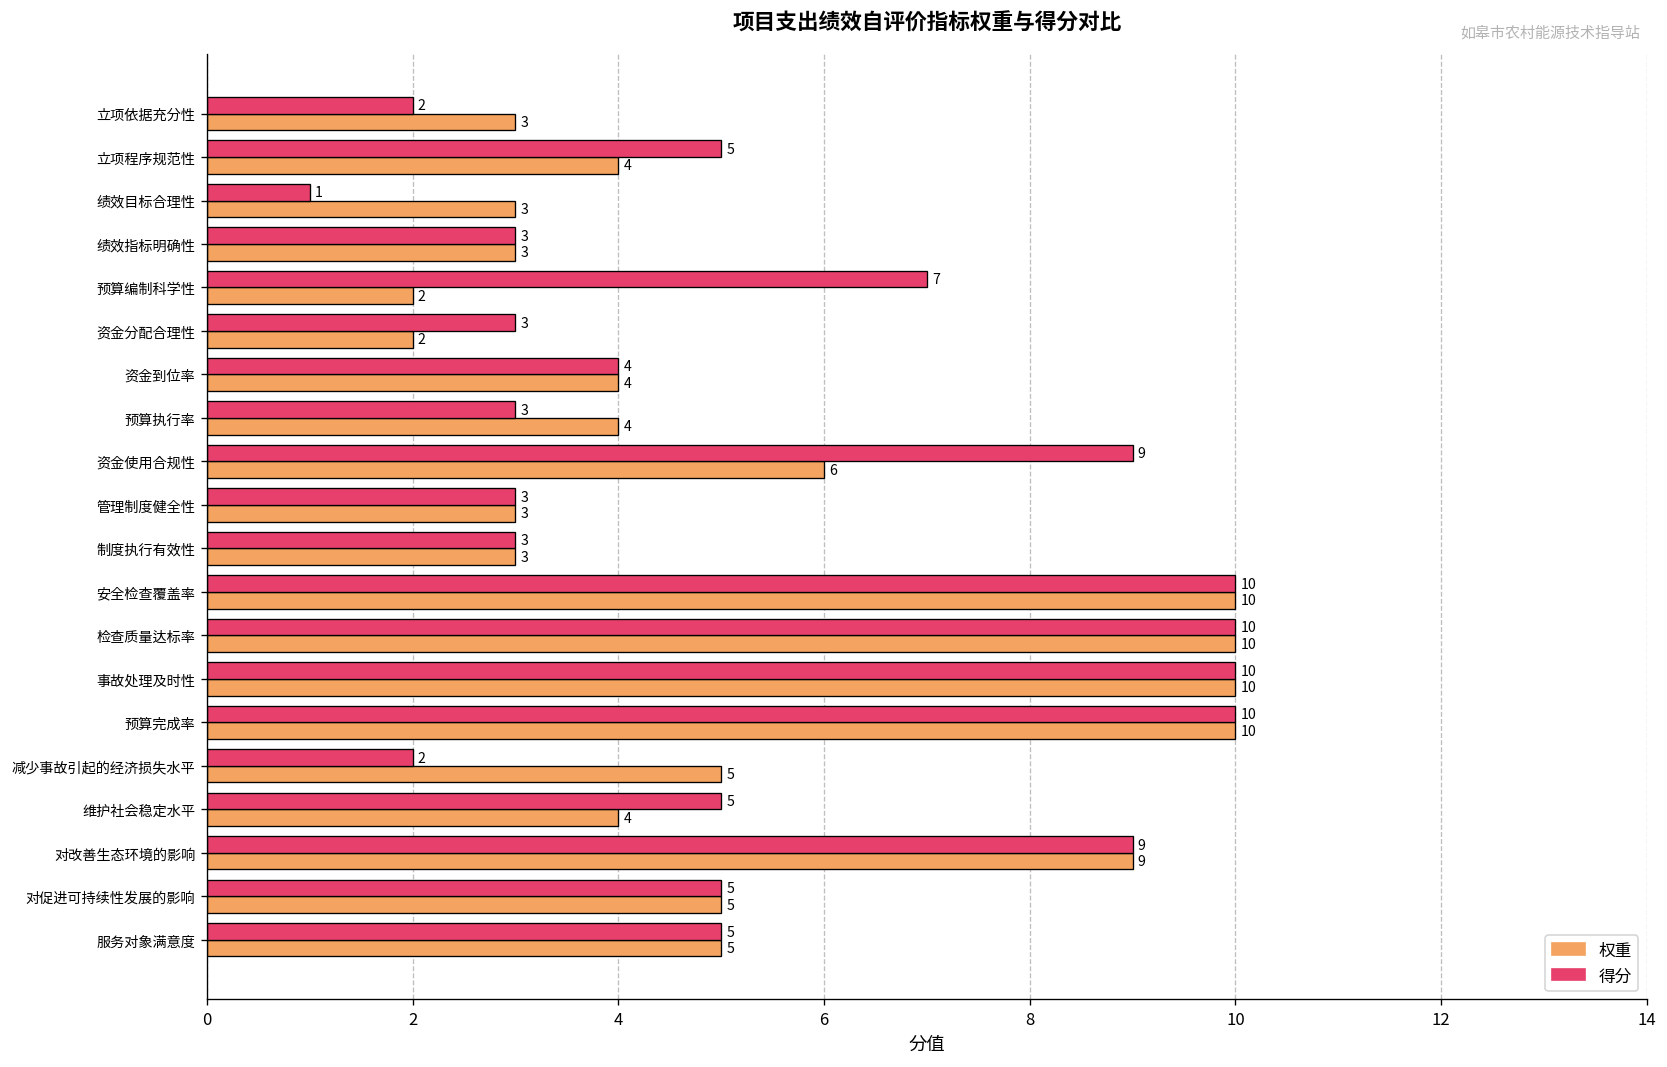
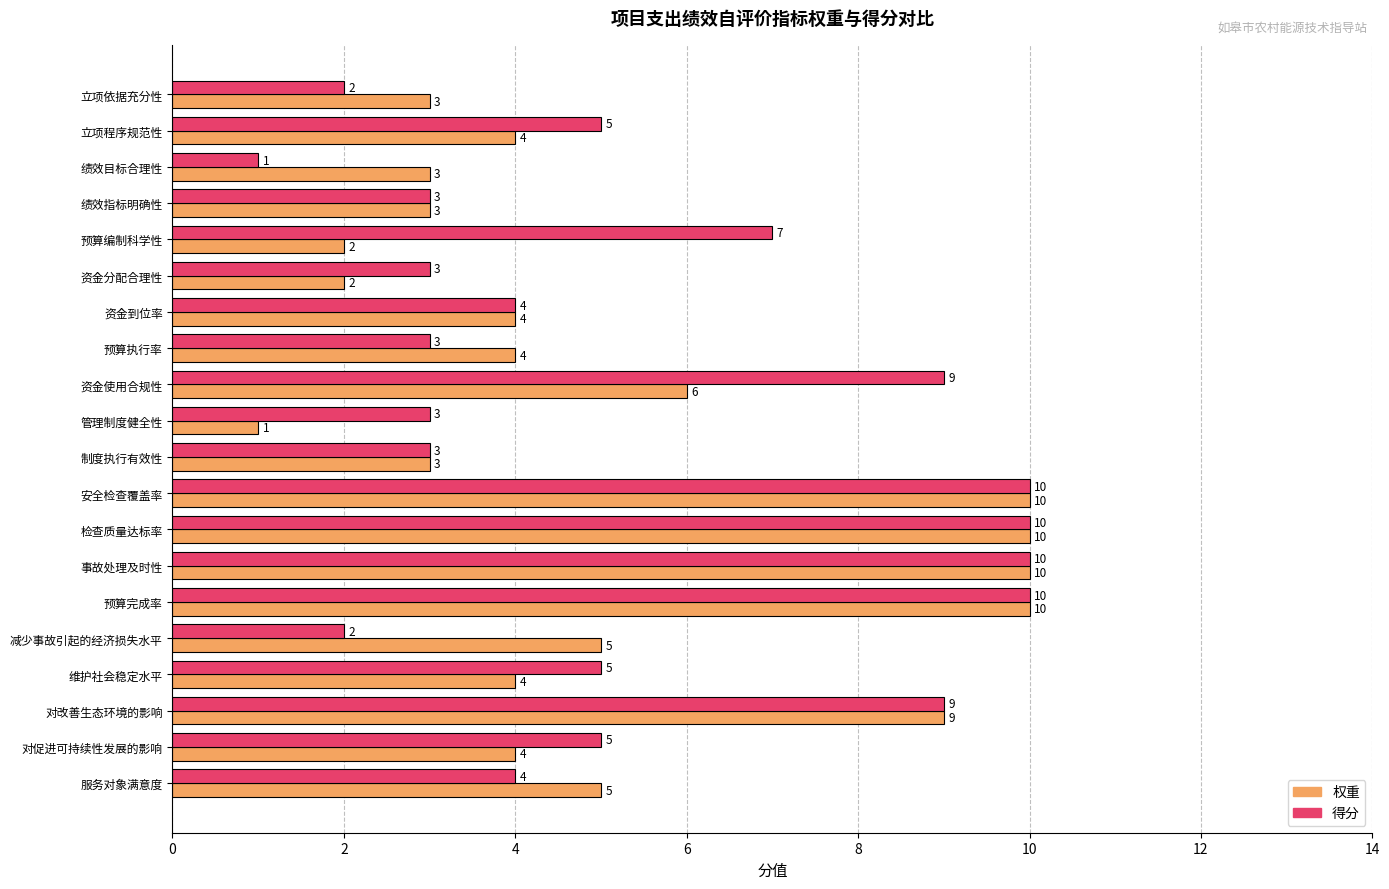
权重, 管理制度健全性: 3 -> 1
权重, 对促进可持续性发展的影响: 5 -> 4
得分, 服务对象满意度: 5 -> 4
